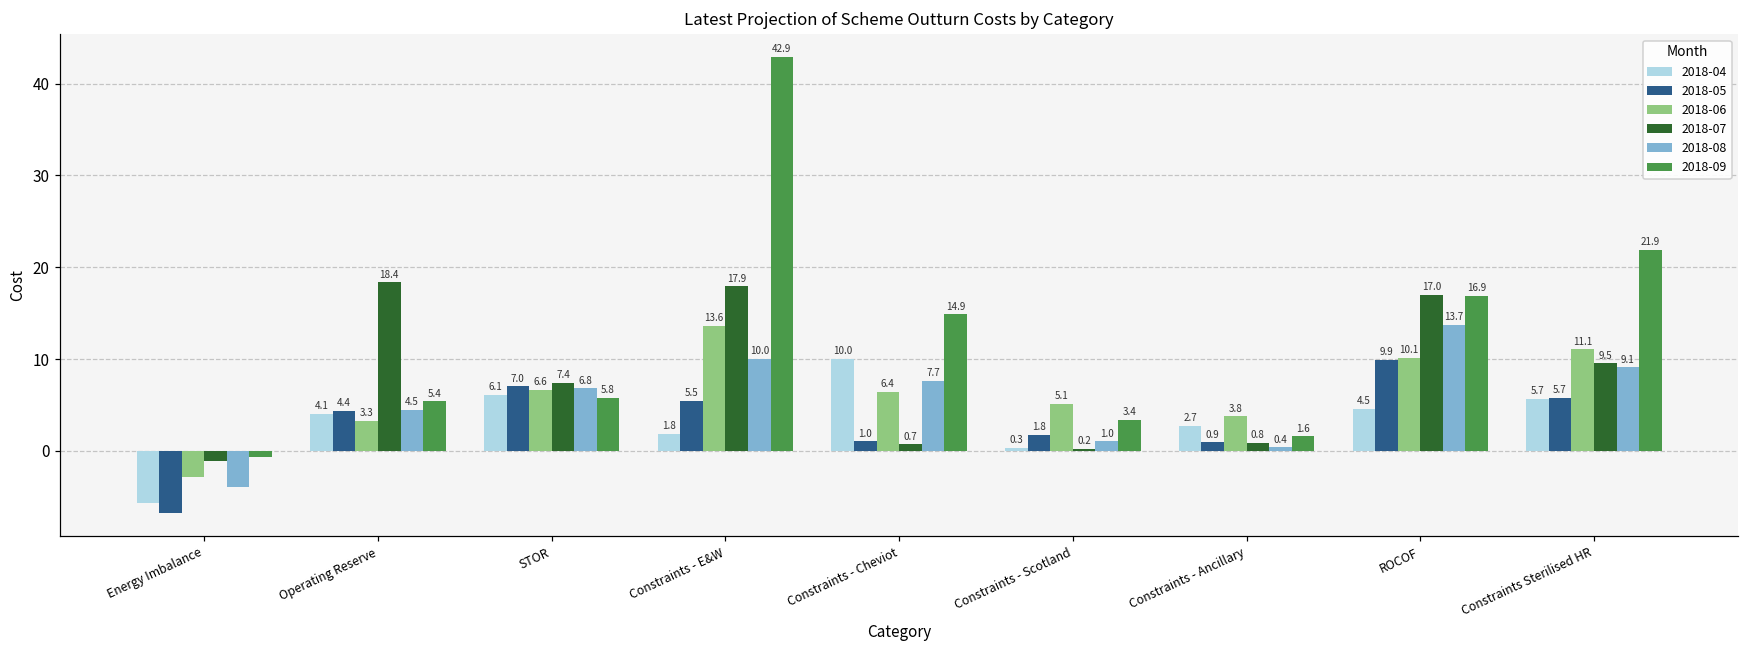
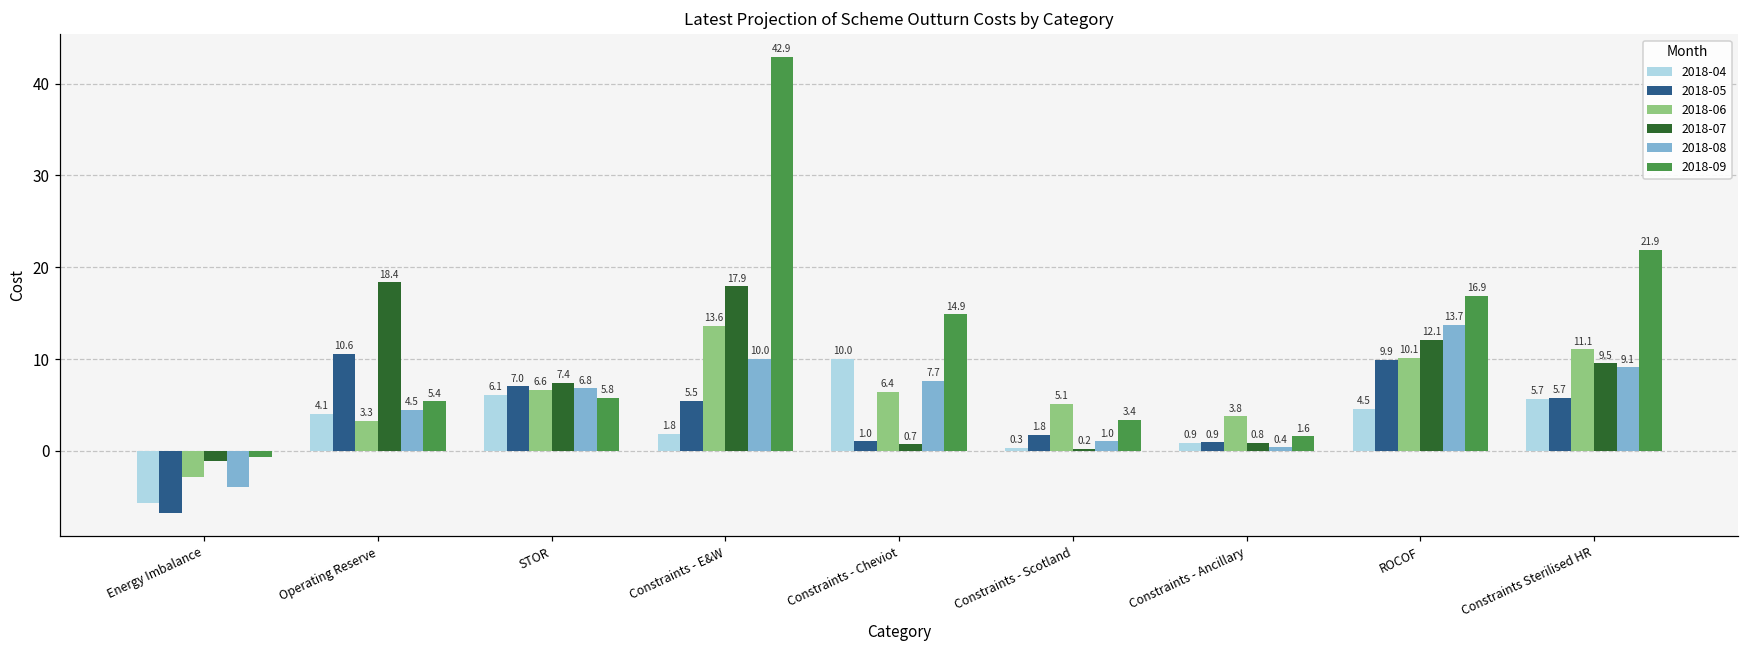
2018-05, Operating Reserve: 4.4 -> 10.6
2018-04, Constraints - Ancillary: 2.7 -> 0.9
2018-07, ROCOF: 17.0 -> 12.1
